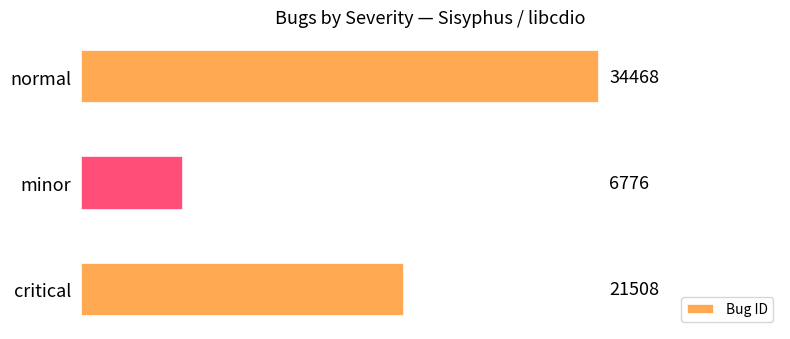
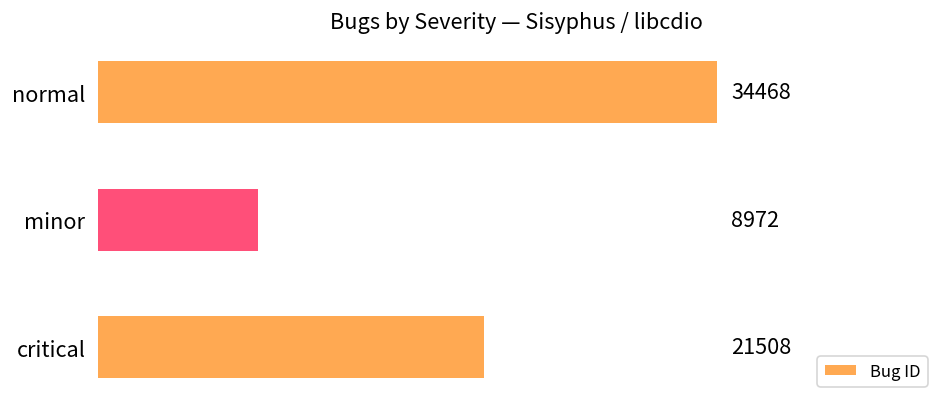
minor: 6776 -> 8972
